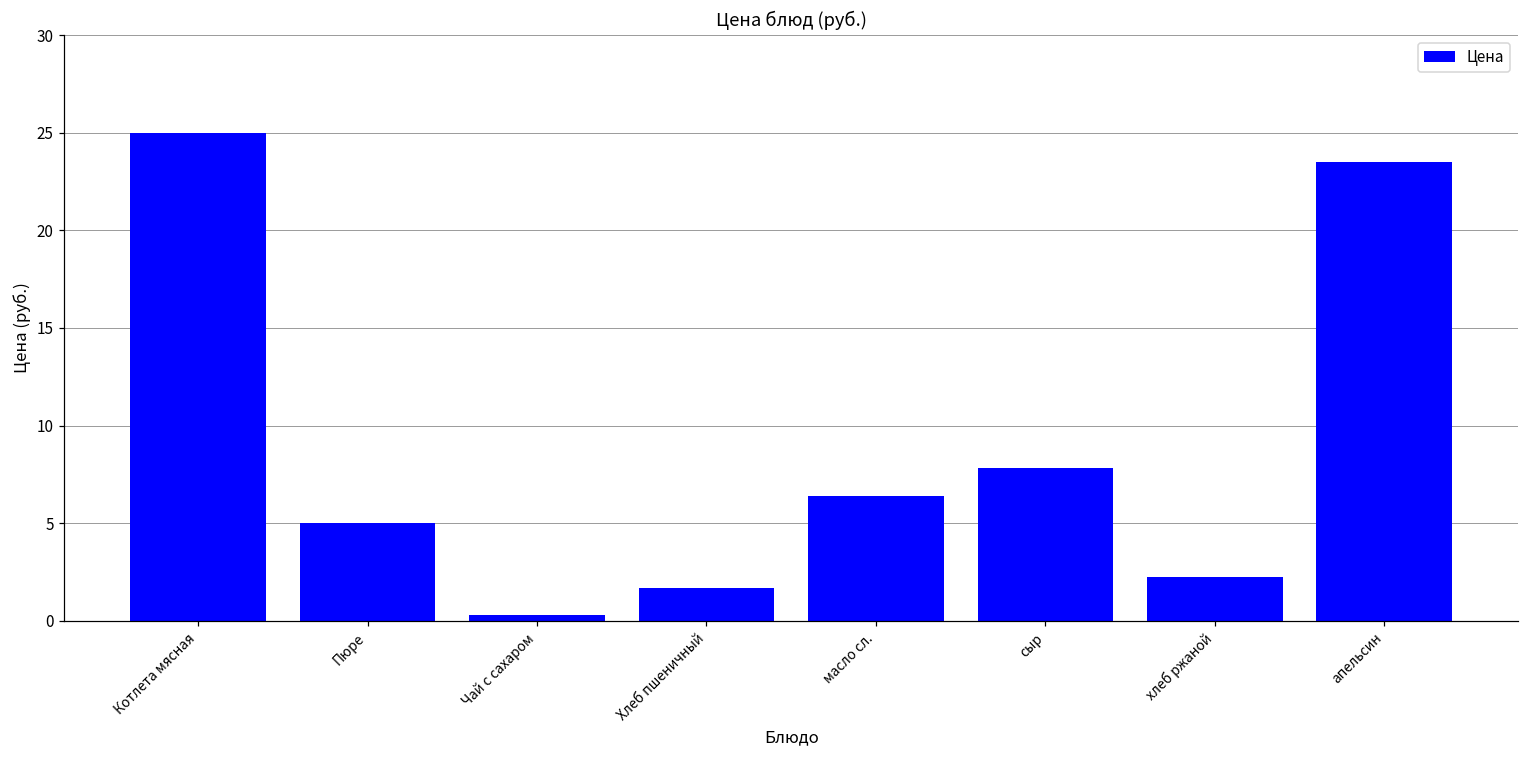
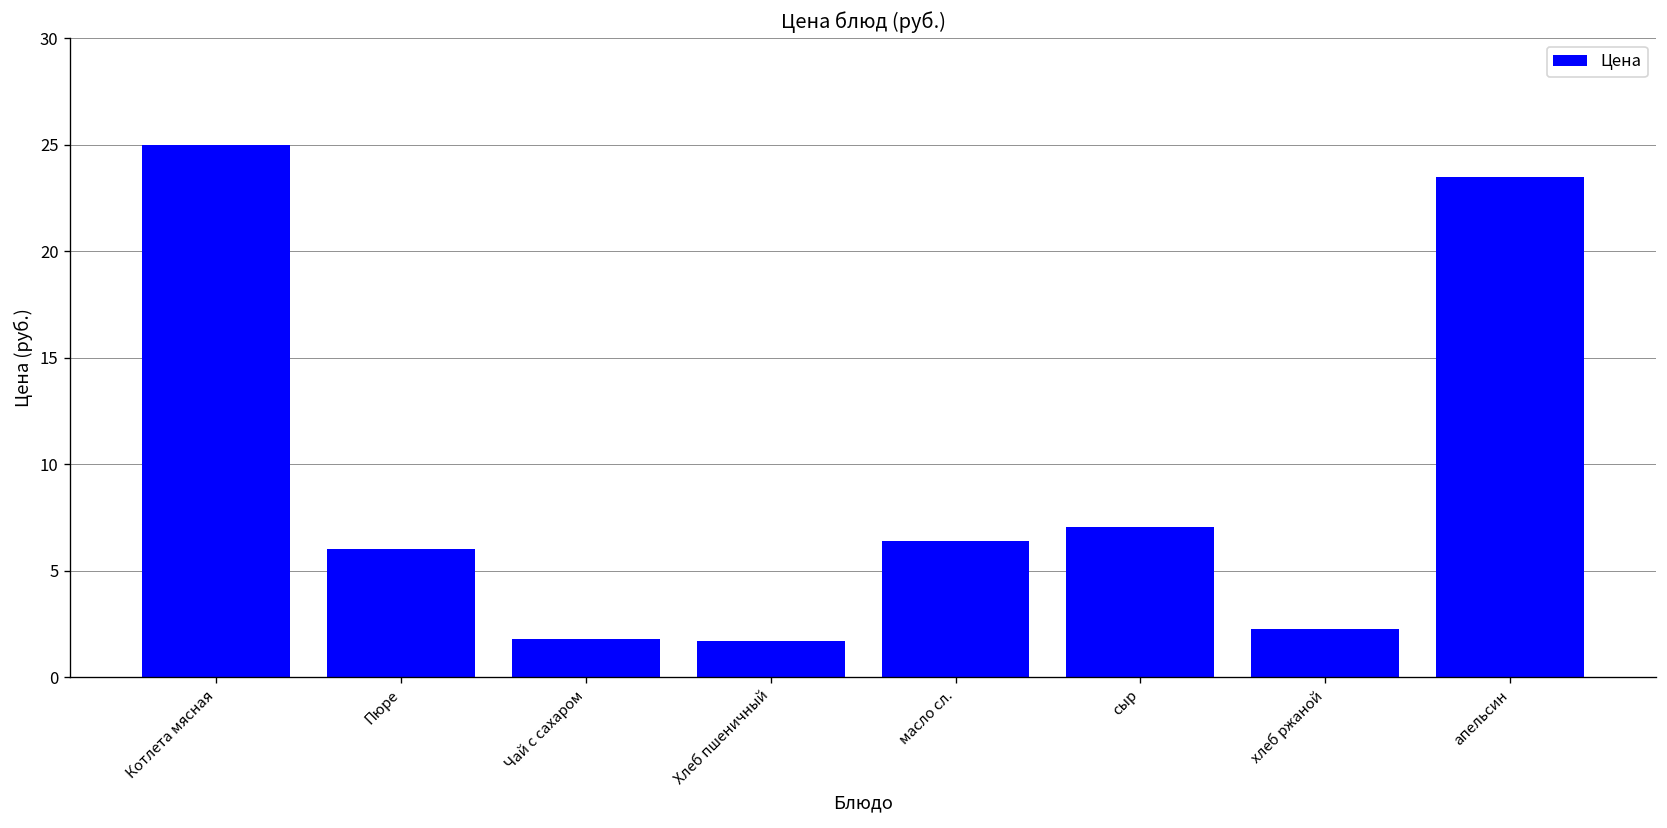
Пюре: 5 -> 6
Чай с сахаром: 0.3 -> 1.8
сыр: 7.8 -> 7.1
